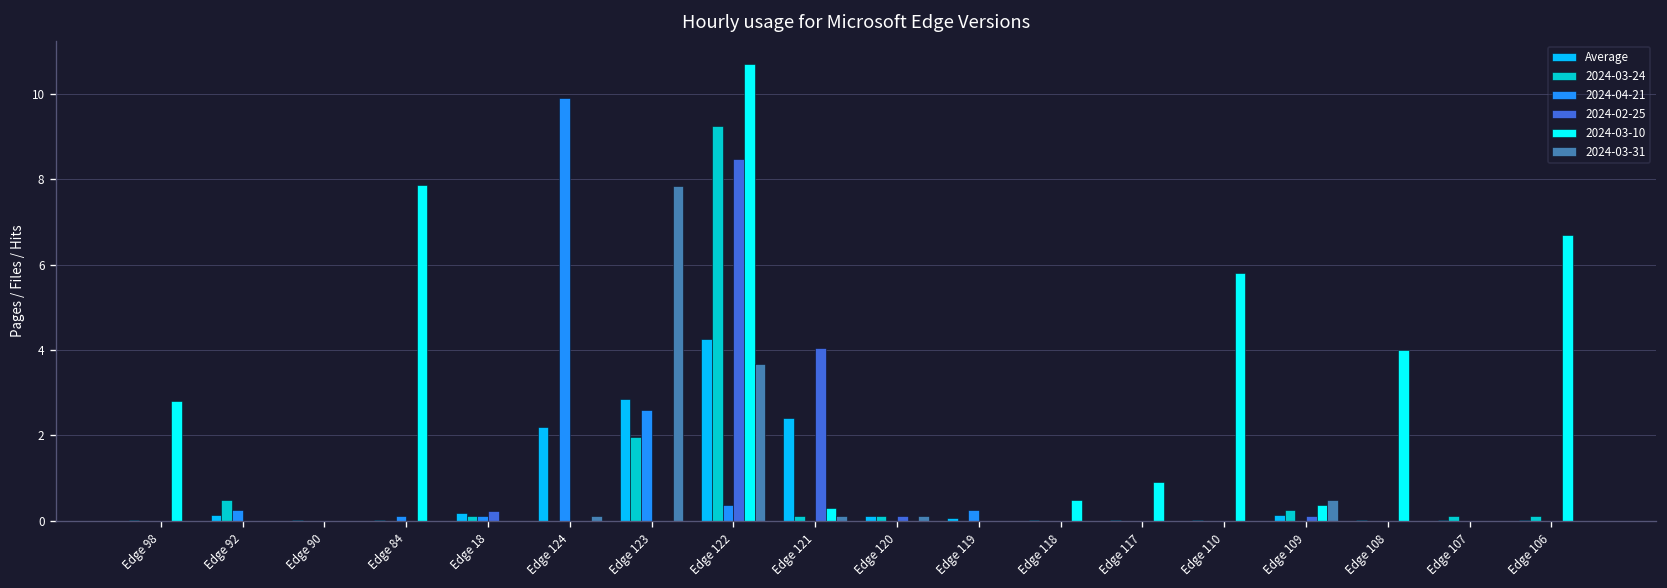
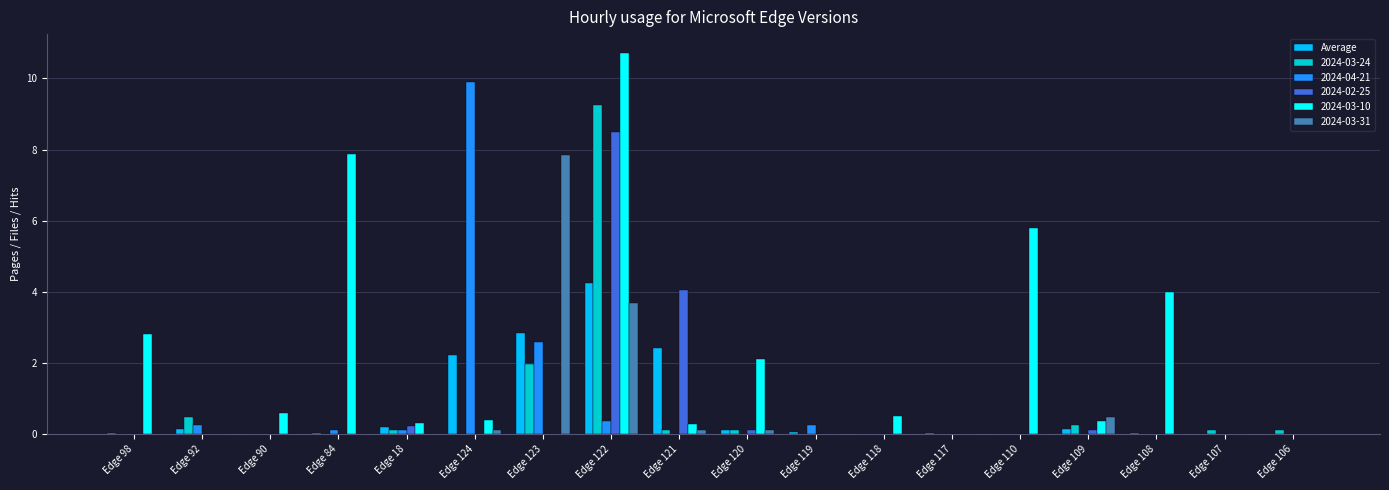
2024-03-10, Edge 90: 0.0 -> 0.6
2024-03-10, Edge 18: 0.0 -> 0.3
2024-03-10, Edge 124: 0.0 -> 0.4
2024-03-10, Edge 120: 0.0 -> 2.1
2024-03-10, Edge 117: 0.9 -> 0.0
2024-03-10, Edge 106: 6.7 -> 0.0
